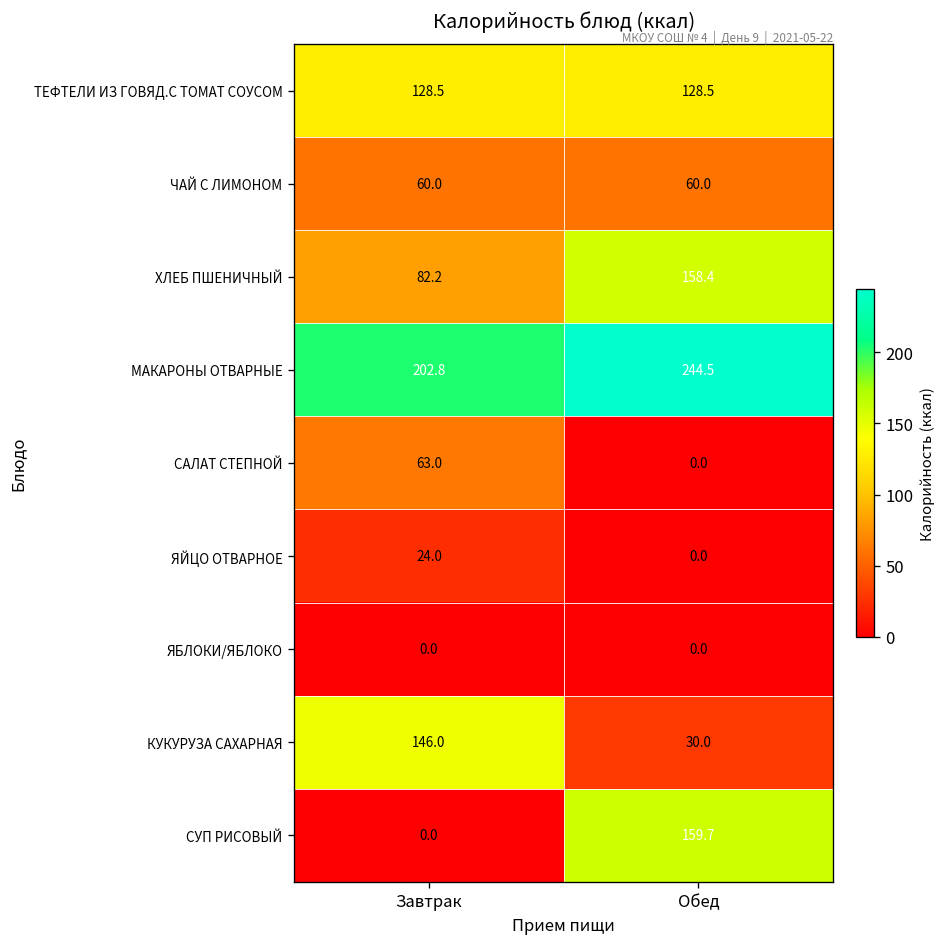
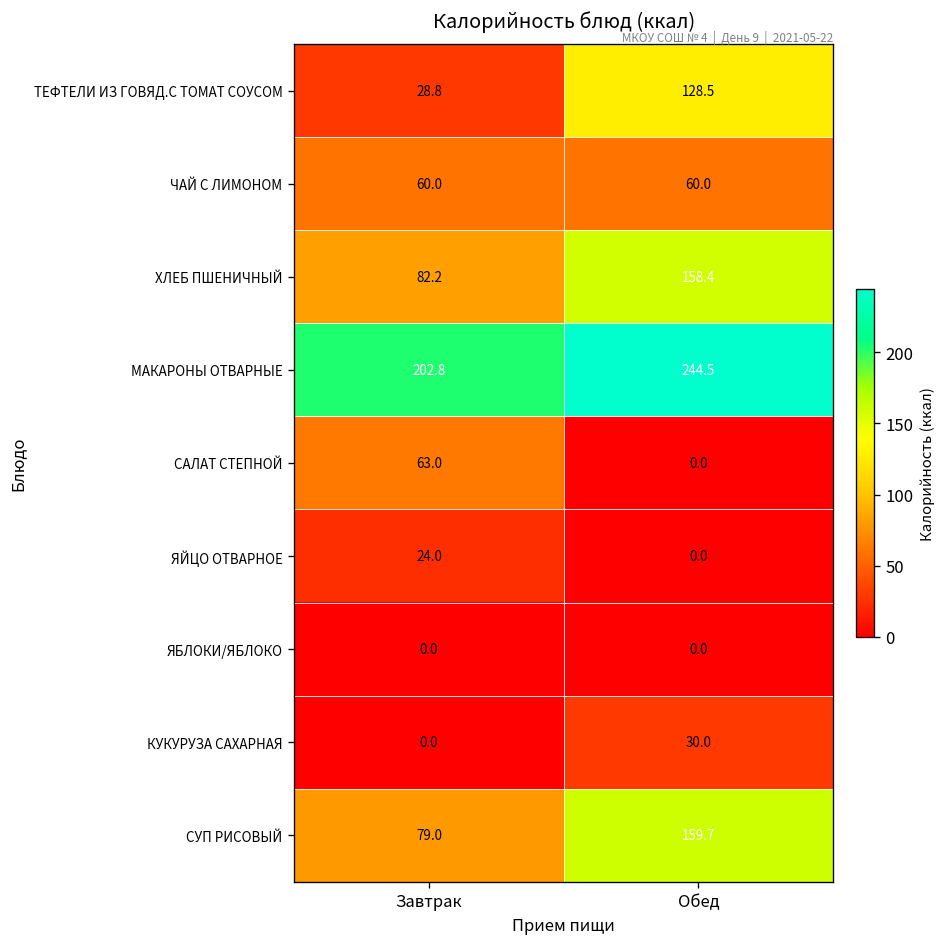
ТЕФТЕЛИ ИЗ ГОВЯД.С ТОМАТ СОУСОМ, Завтрак: 128.5 -> 28.8
КУКУРУЗА САХАРНАЯ, Завтрак: 146.0 -> 0.0
СУП РИСОВЫЙ, Завтрак: 0.0 -> 79.0
